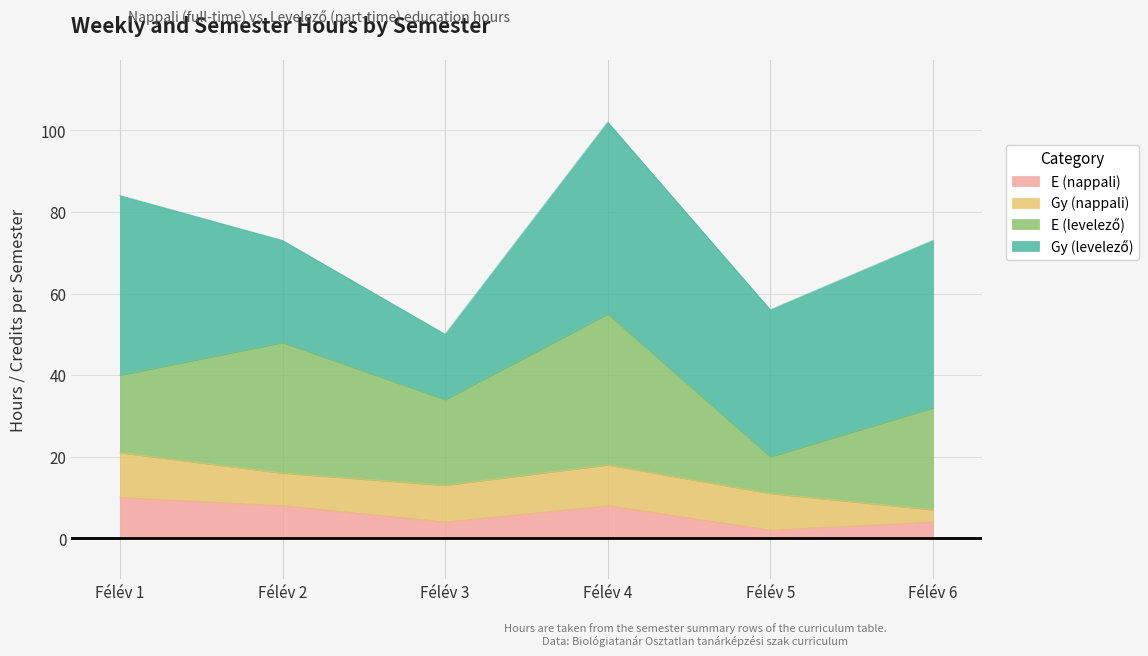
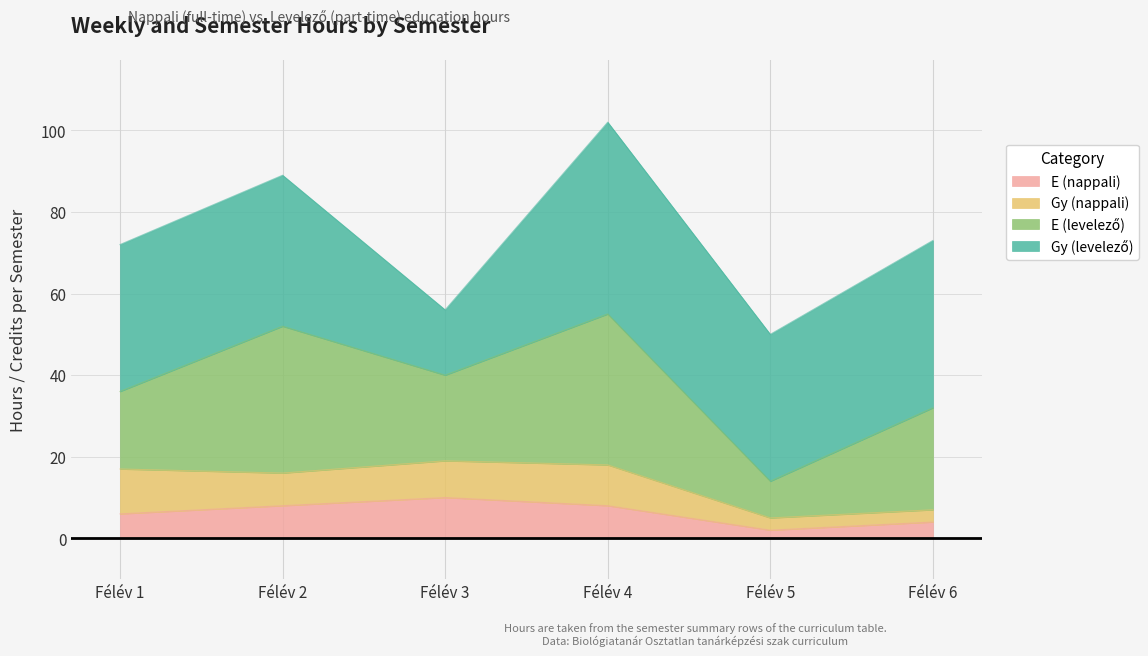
E (nappali), Félév 1: 10 -> 6
Gy (levelező), Félév 1: 44 -> 36
E (levelező), Félév 2: 32 -> 36
Gy (levelező), Félév 2: 25 -> 37
E (nappali), Félév 3: 4 -> 10
Gy (nappali), Félév 5: 9 -> 3
